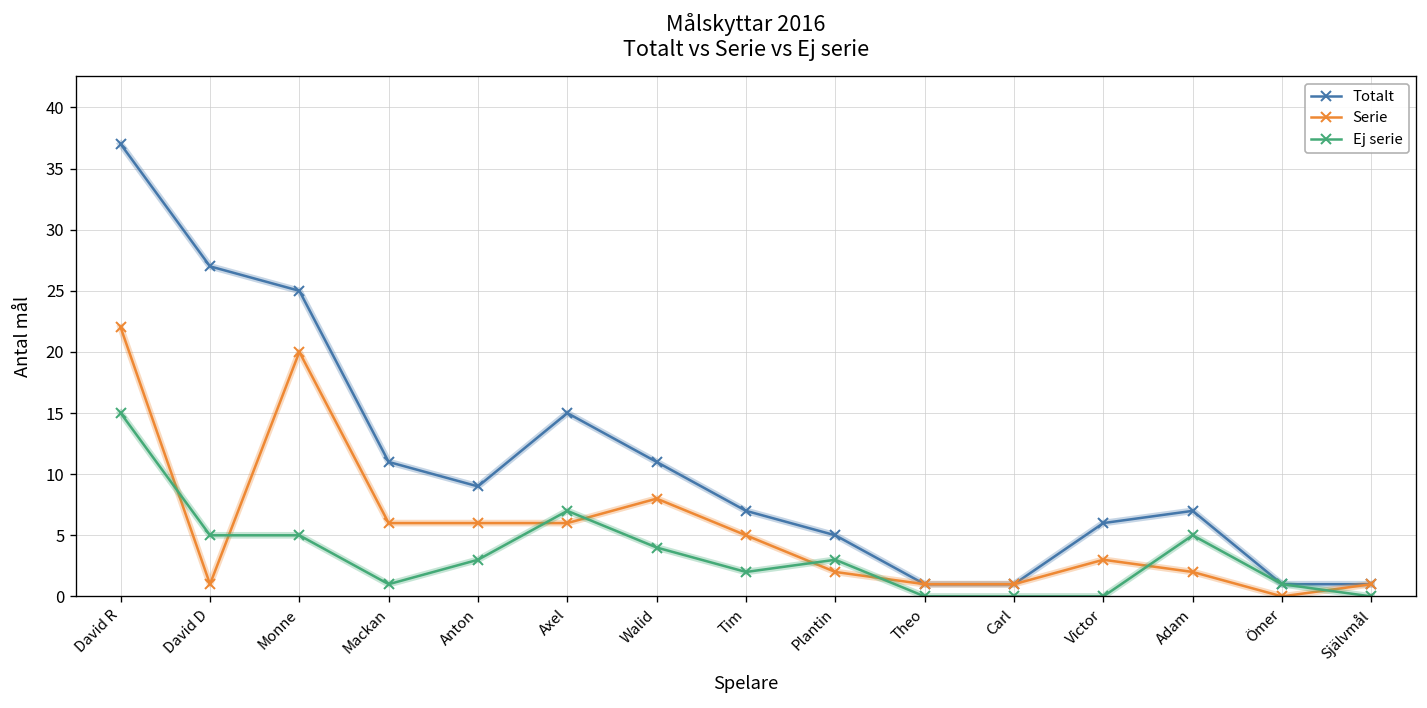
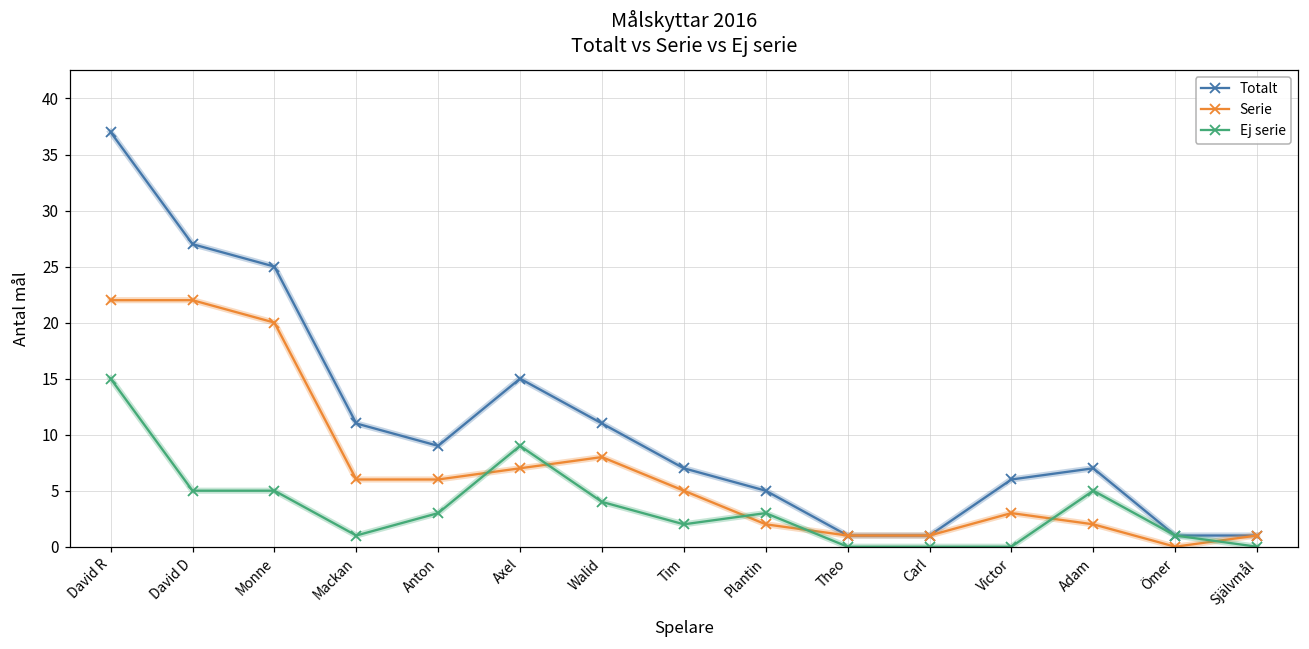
Serie, David D: 1 -> 22
Serie, Axel: 6 -> 7
Ej serie, Axel: 7 -> 9
